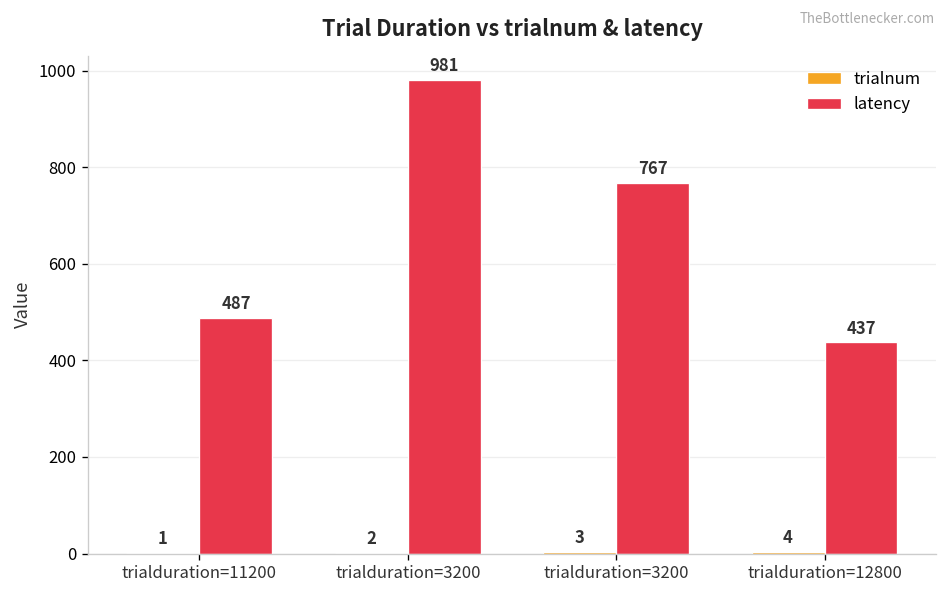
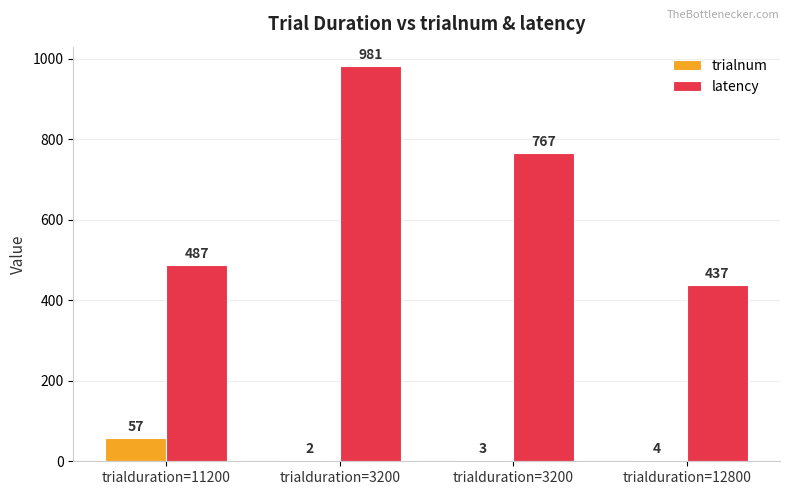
trialnum, trialduration=11200: 1 -> 57
